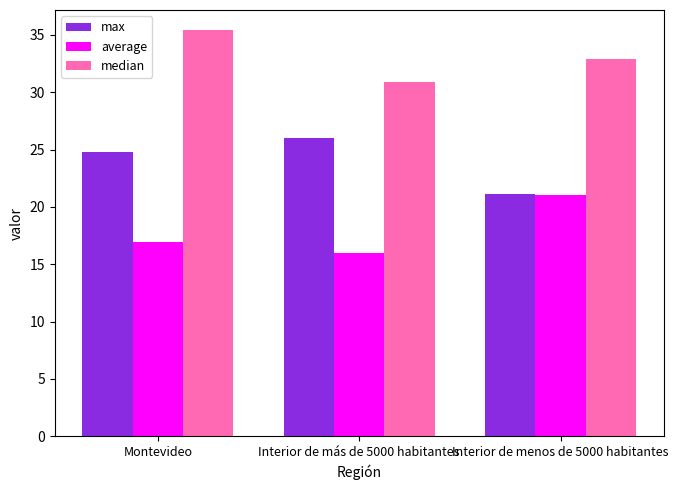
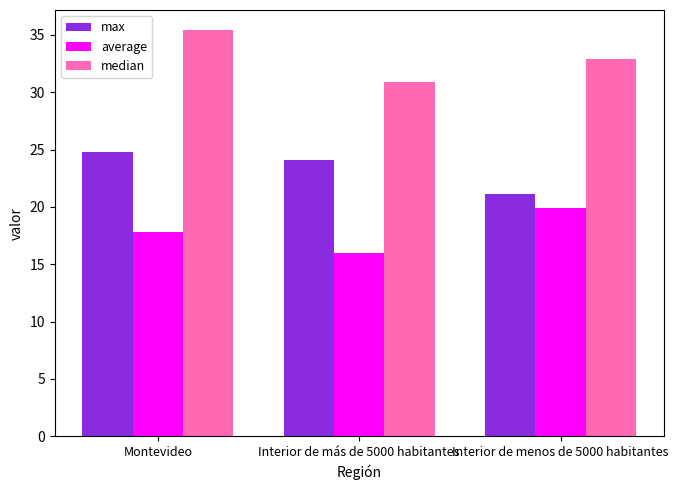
average, Montevideo: 16.9 -> 17.8
max, Interior de más de 5000 habitantes: 26.0 -> 24.1
average, Interior de menos de 5000 habitantes: 21.0 -> 19.9
